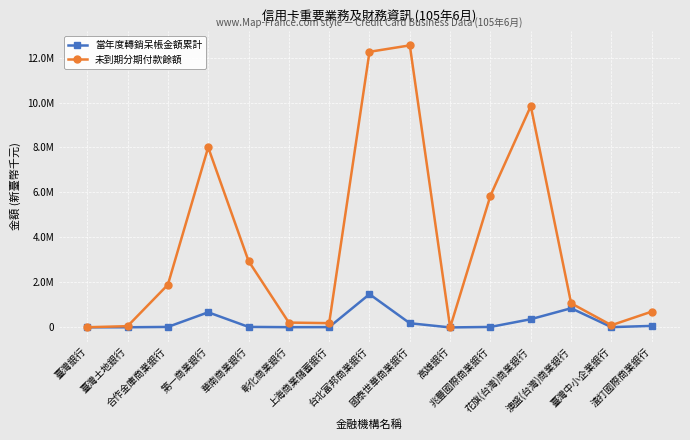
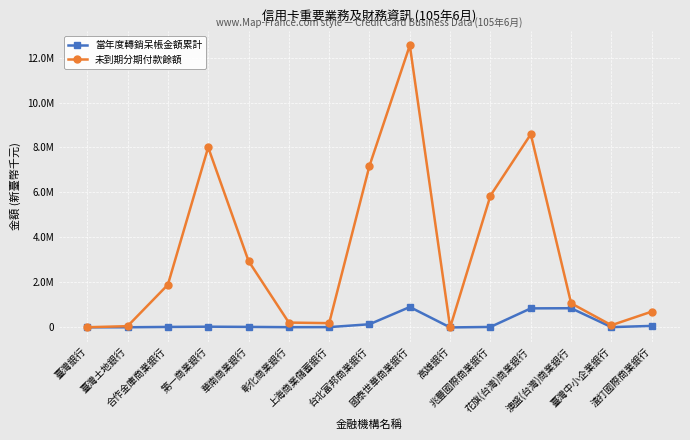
當年度轉銷呆帳金額累計, 第一商業銀行: 700000 -> 0
當年度轉銷呆帳金額累計, 台北富邦商業銀行: 1500000 -> 100000
未到期分期付款餘額, 台北富邦商業銀行: 12300000 -> 7200000
當年度轉銷呆帳金額累計, 國泰世華商業銀行: 200000 -> 900000
當年度轉銷呆帳金額累計, 花旗(台灣)商業銀行: 400000 -> 800000
未到期分期付款餘額, 花旗(台灣)商業銀行: 9800000 -> 8600000
